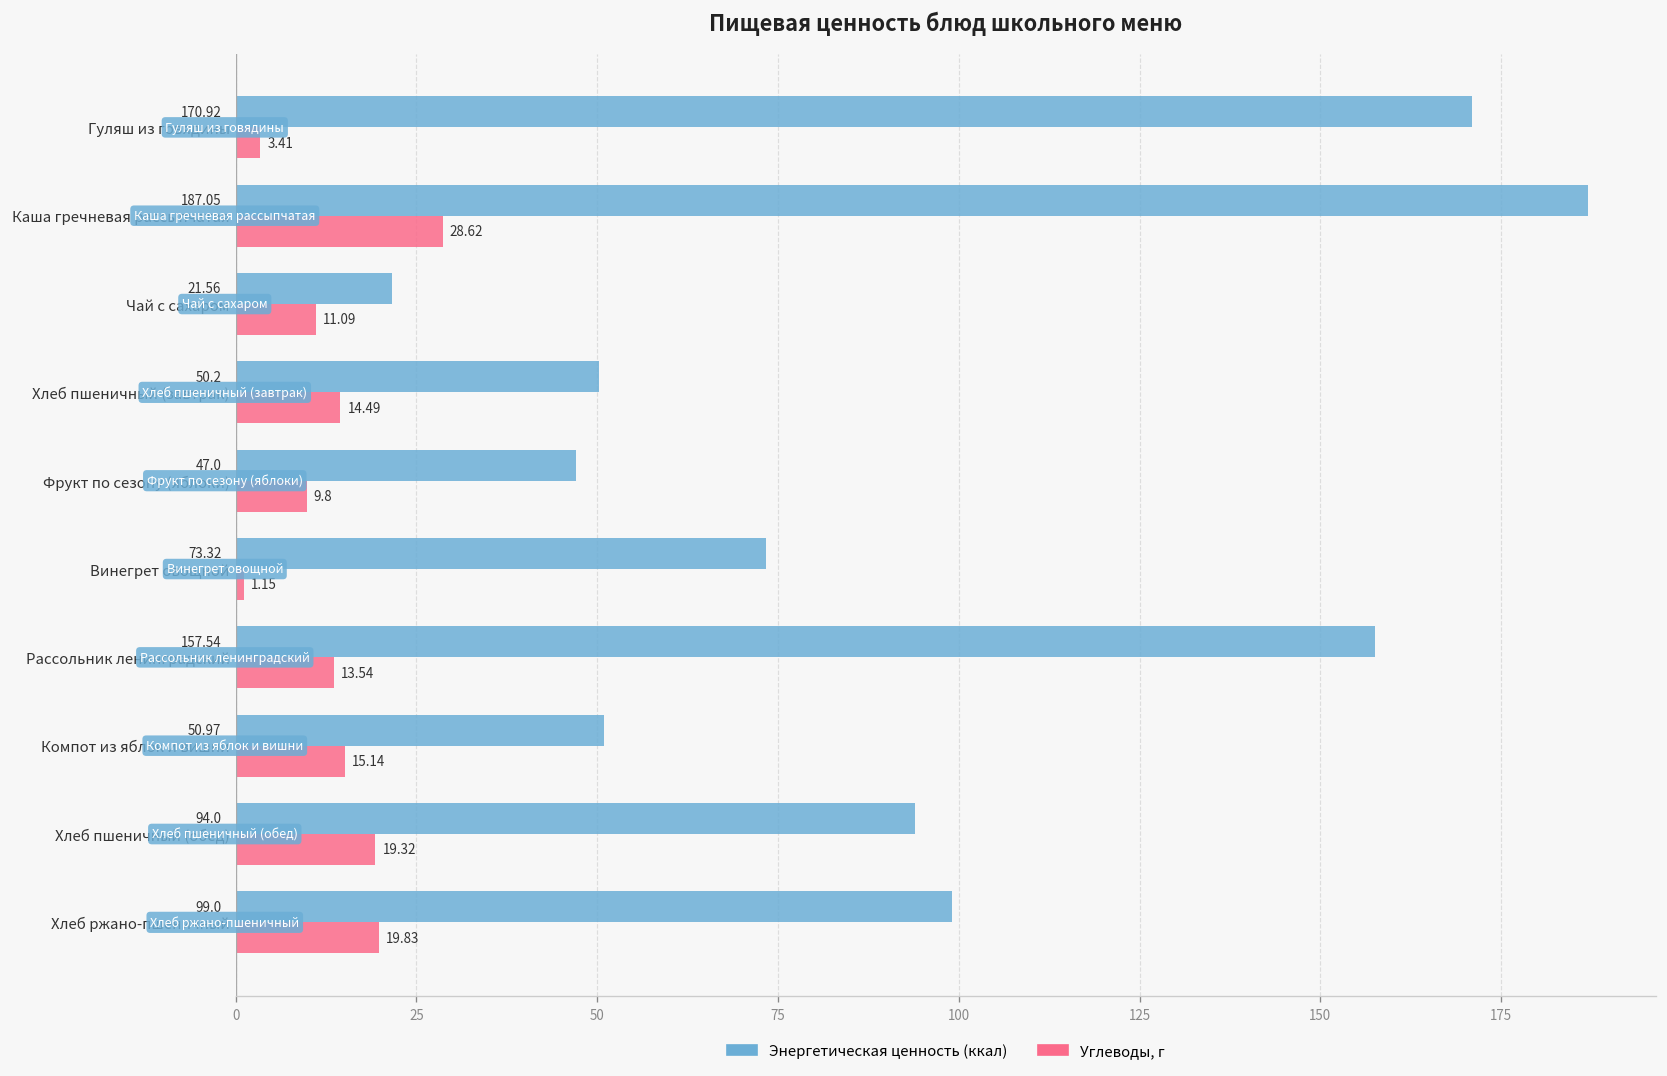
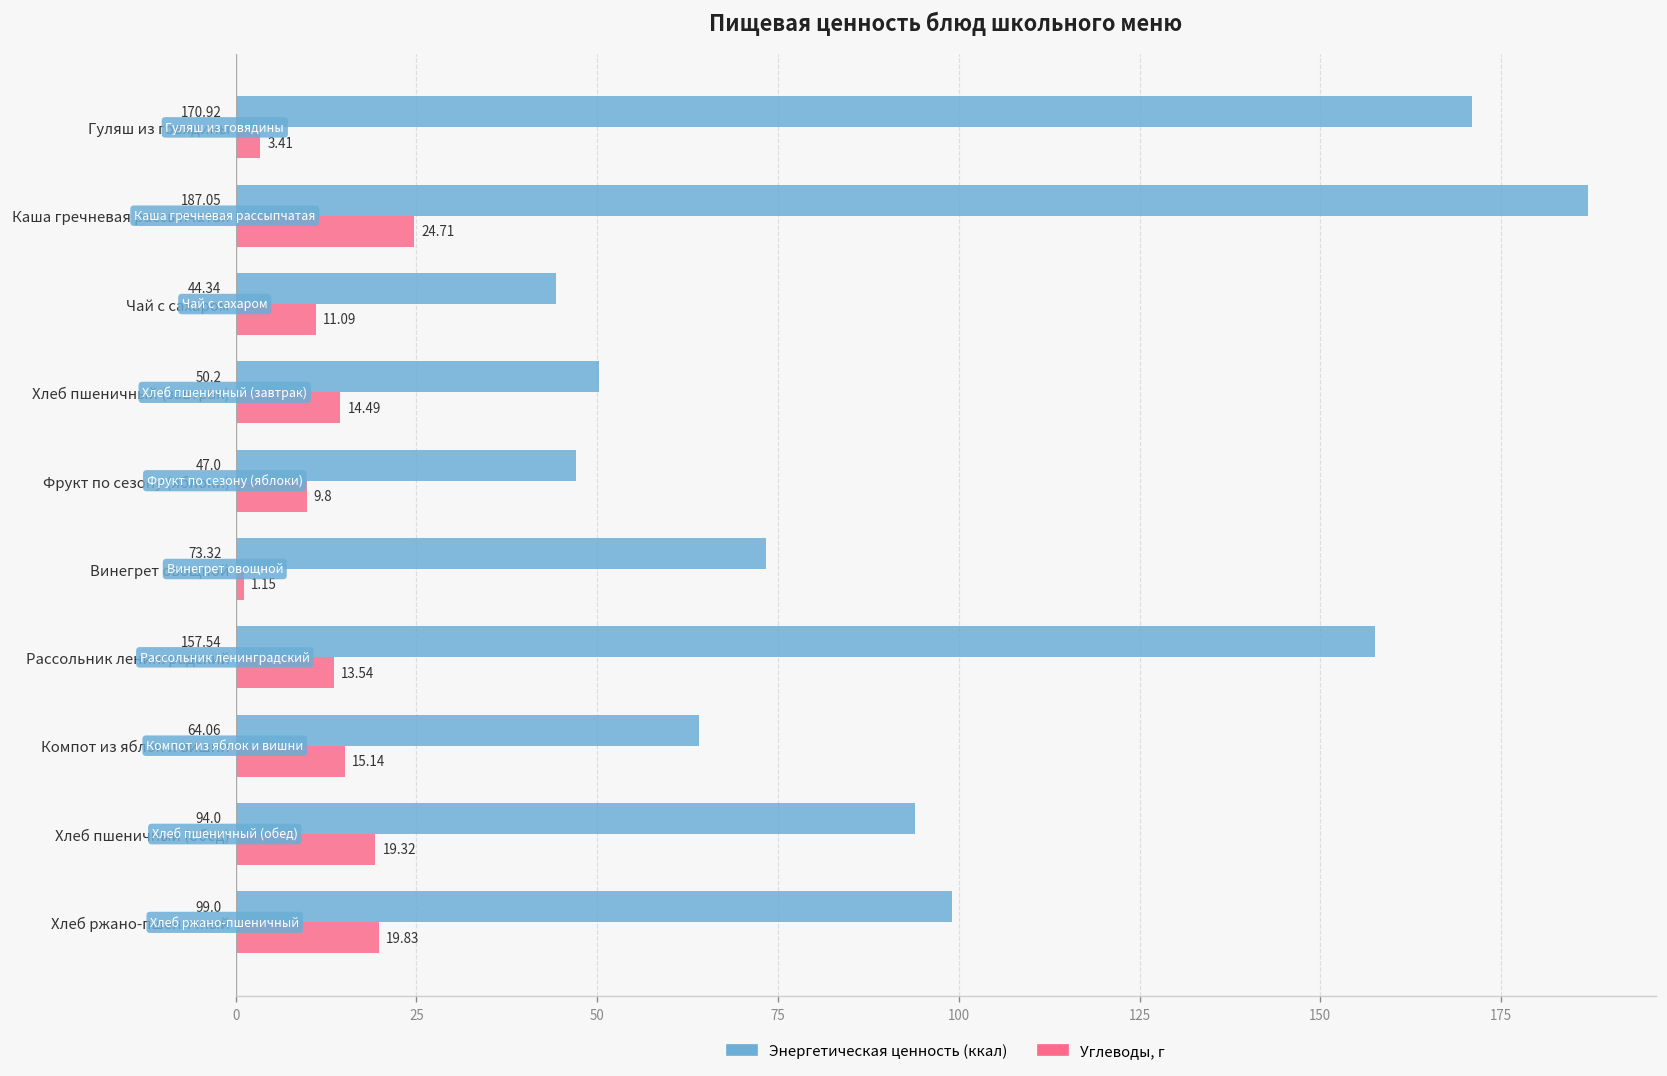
Углеводы, г, Каша гречневая рассыпчатая: 28.62 -> 24.71
Энергетическая ценность (ккал), Чай с сахаром: 21.56 -> 44.34
Энергетическая ценность (ккал), Компот из яблок и вишни: 50.97 -> 64.06
